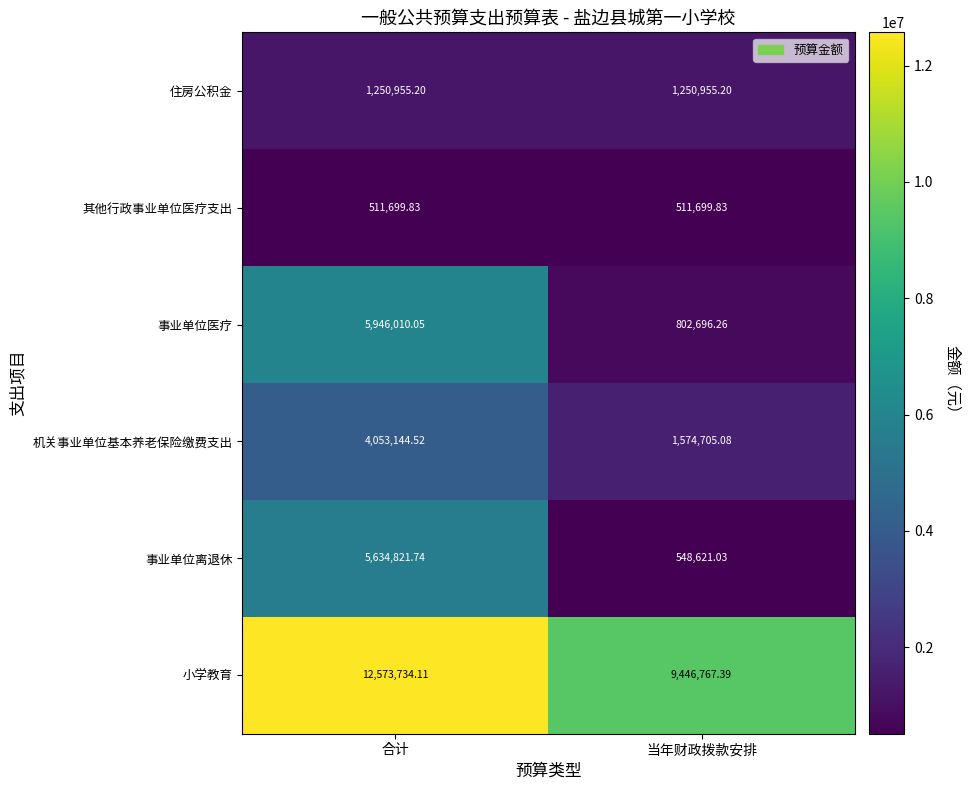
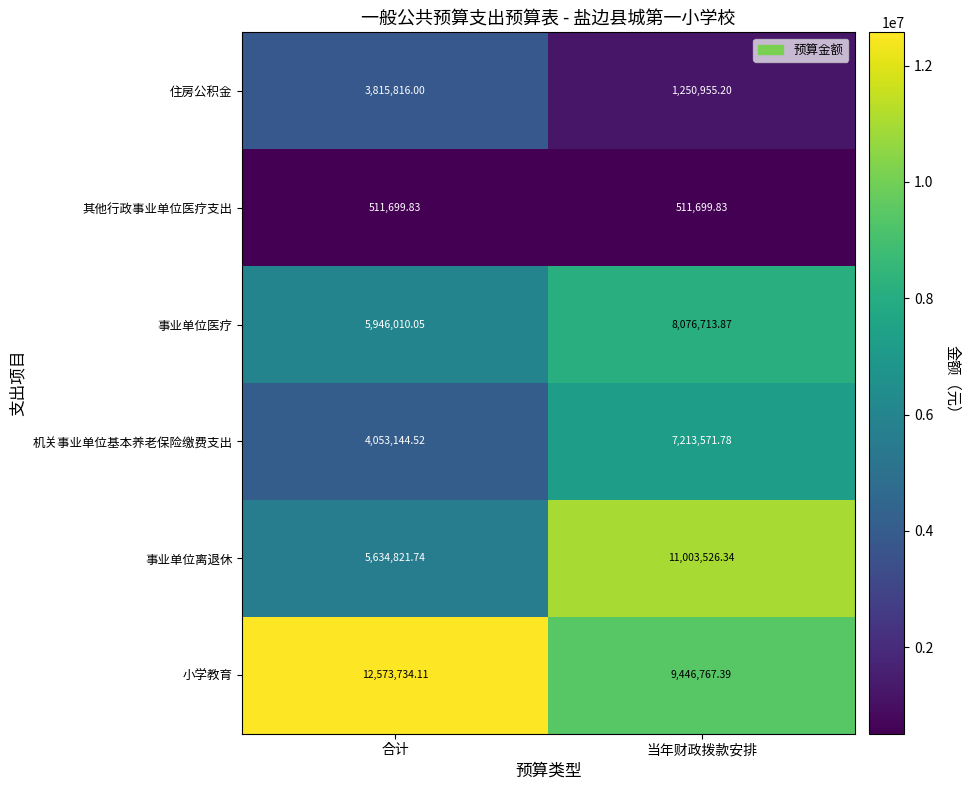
住房公积金, 合计: 1,250,955.20 -> 3,815,816.00
事业单位医疗, 当年财政拨款安排: 802,696.26 -> 8,076,713.87
机关事业单位基本养老保险缴费支出, 当年财政拨款安排: 1,574,705.08 -> 7,213,571.78
事业单位离退休, 当年财政拨款安排: 548,621.03 -> 11,003,526.34
